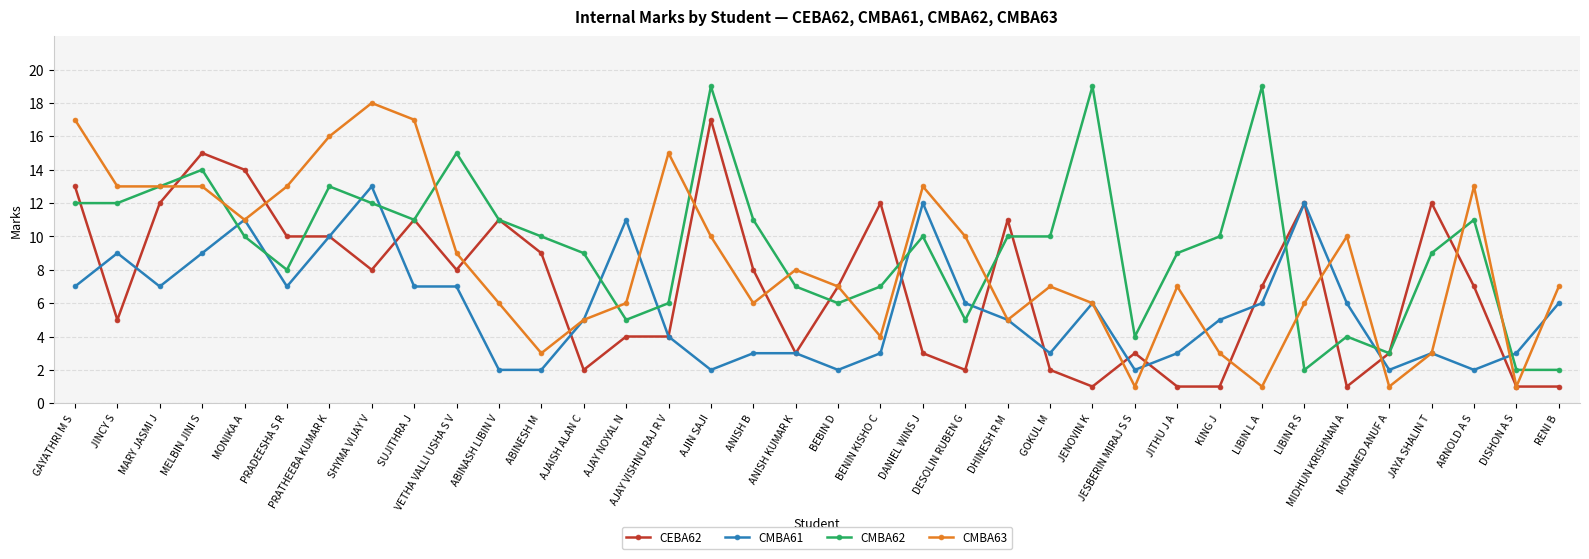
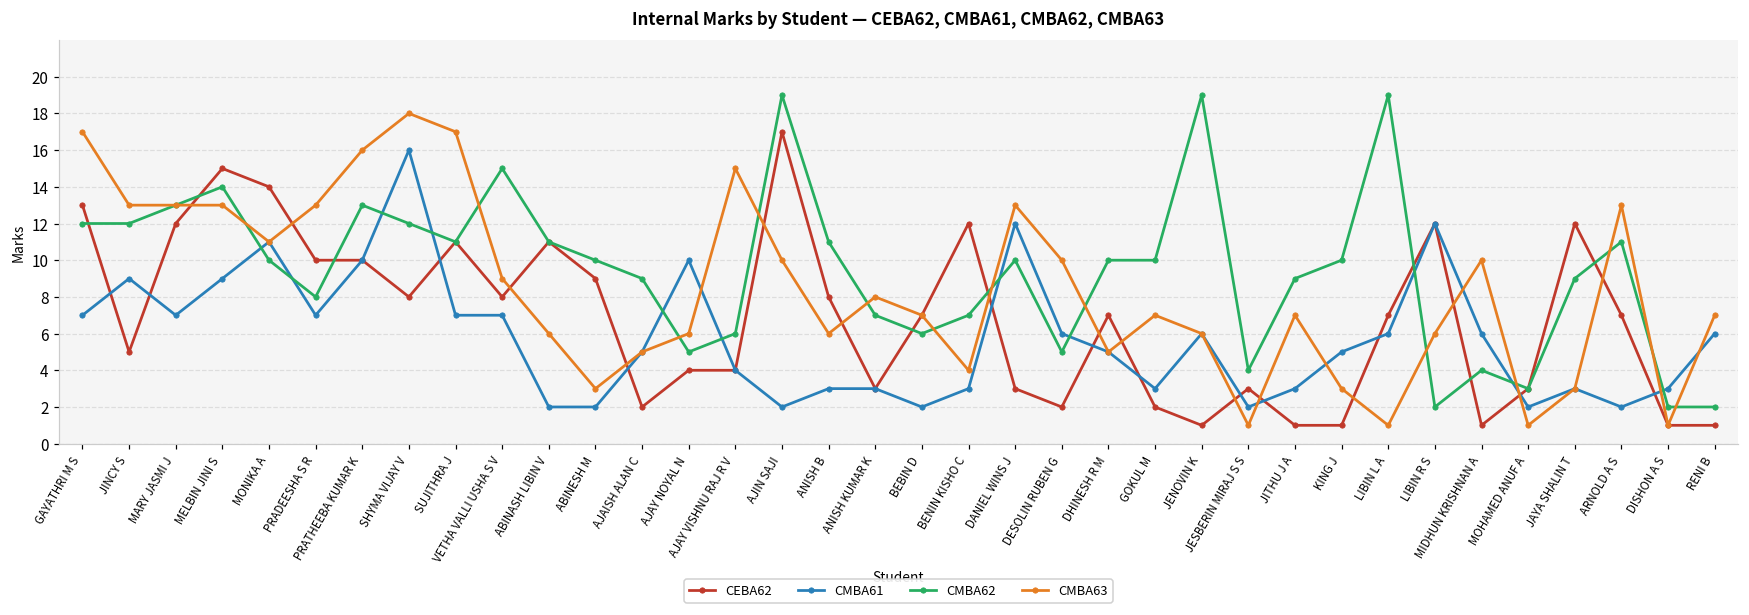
CMBA61, SHYMA VIJAY V: 13 -> 16
CMBA61, AJAY NOYAL N: 11 -> 10
CEBA62, DHINESH R M: 11 -> 7
